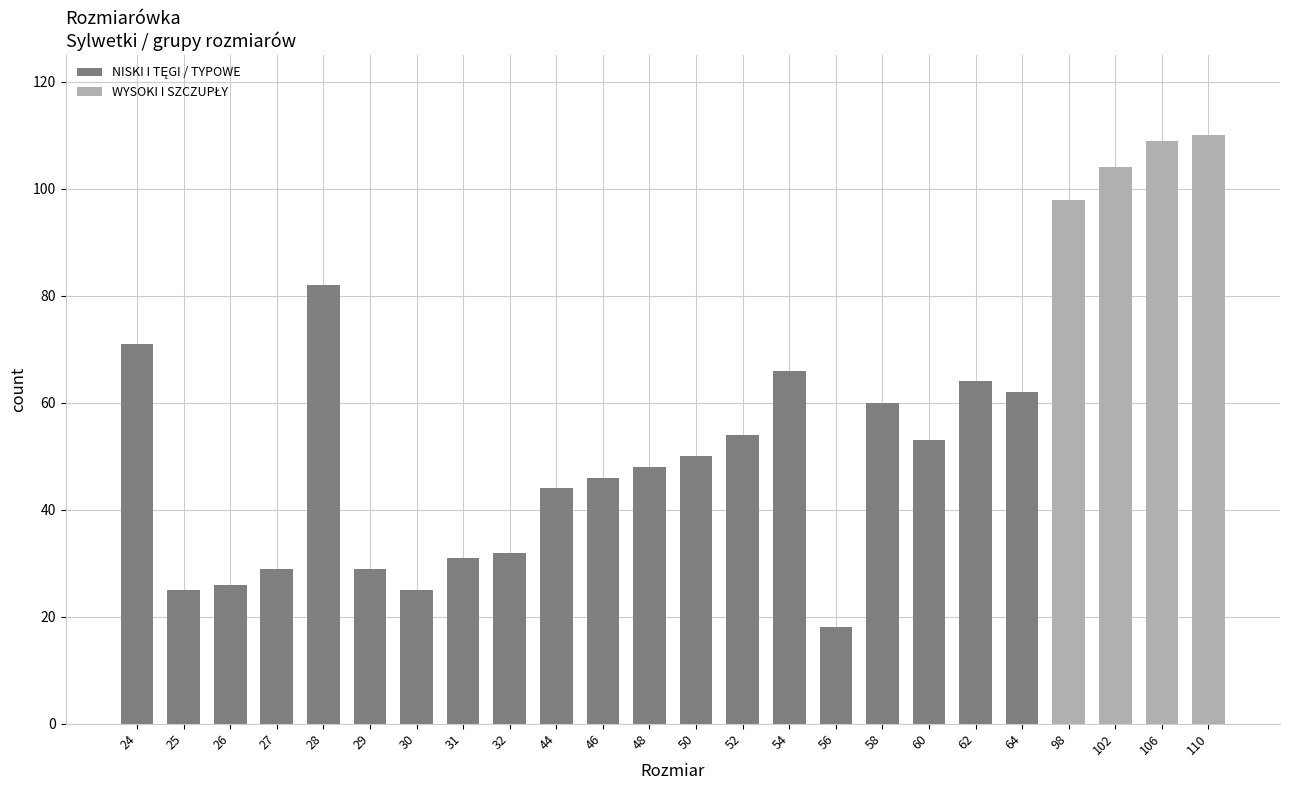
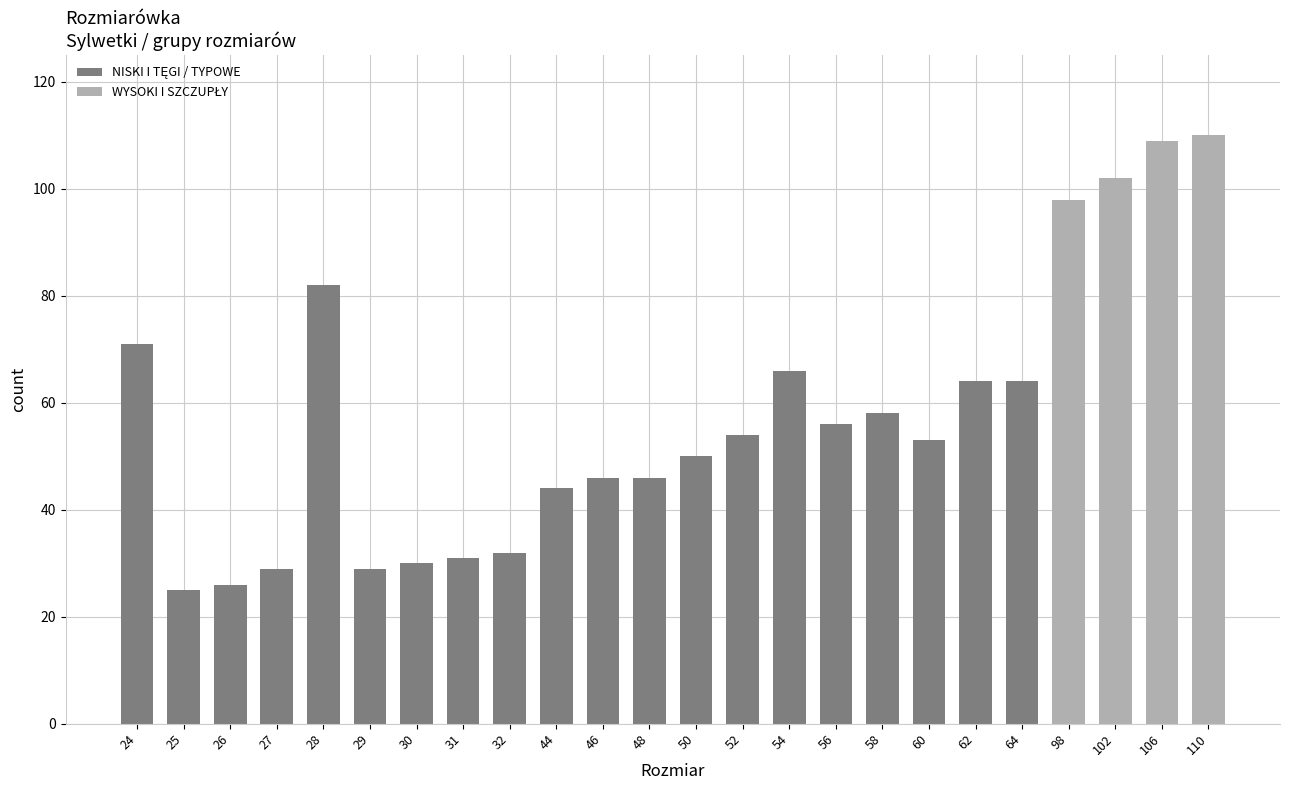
30: 25 -> 30
48: 48 -> 46
56: 18 -> 56
58: 60 -> 58
64: 62 -> 64
102: 104 -> 102
